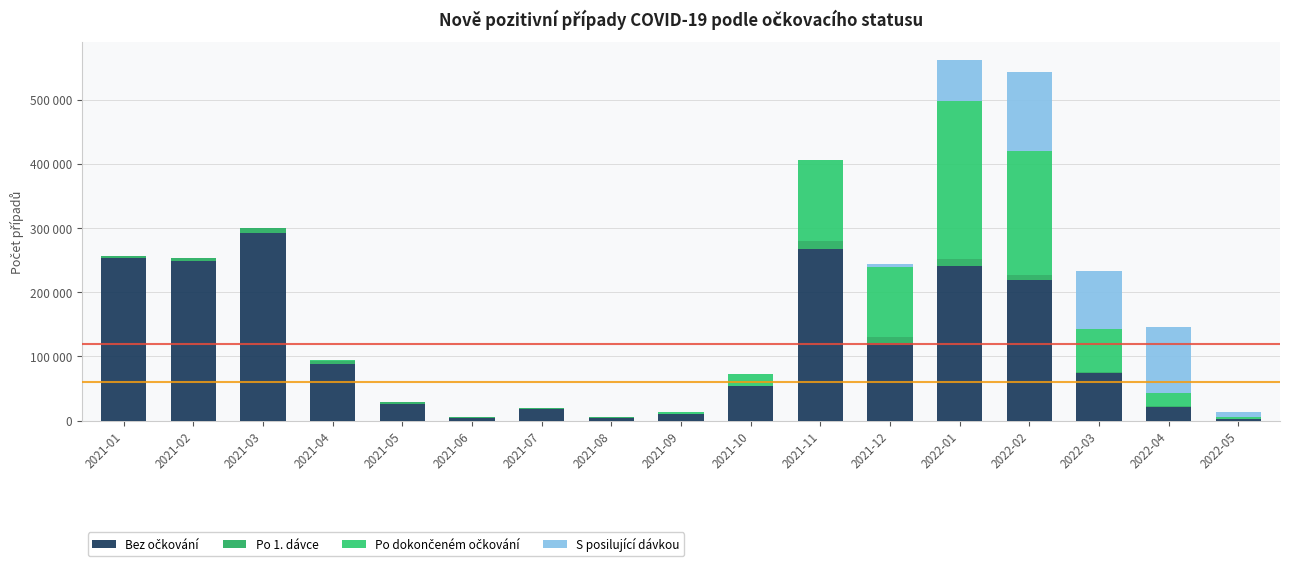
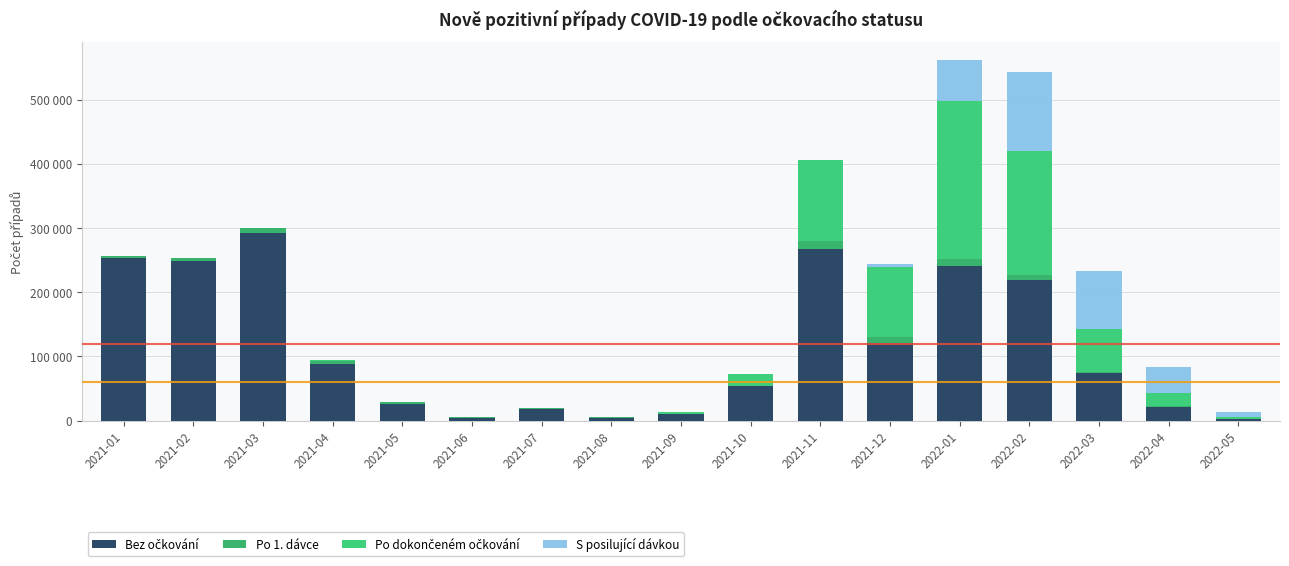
S posilující dávkou, 2022-04: 100000 -> 40000
